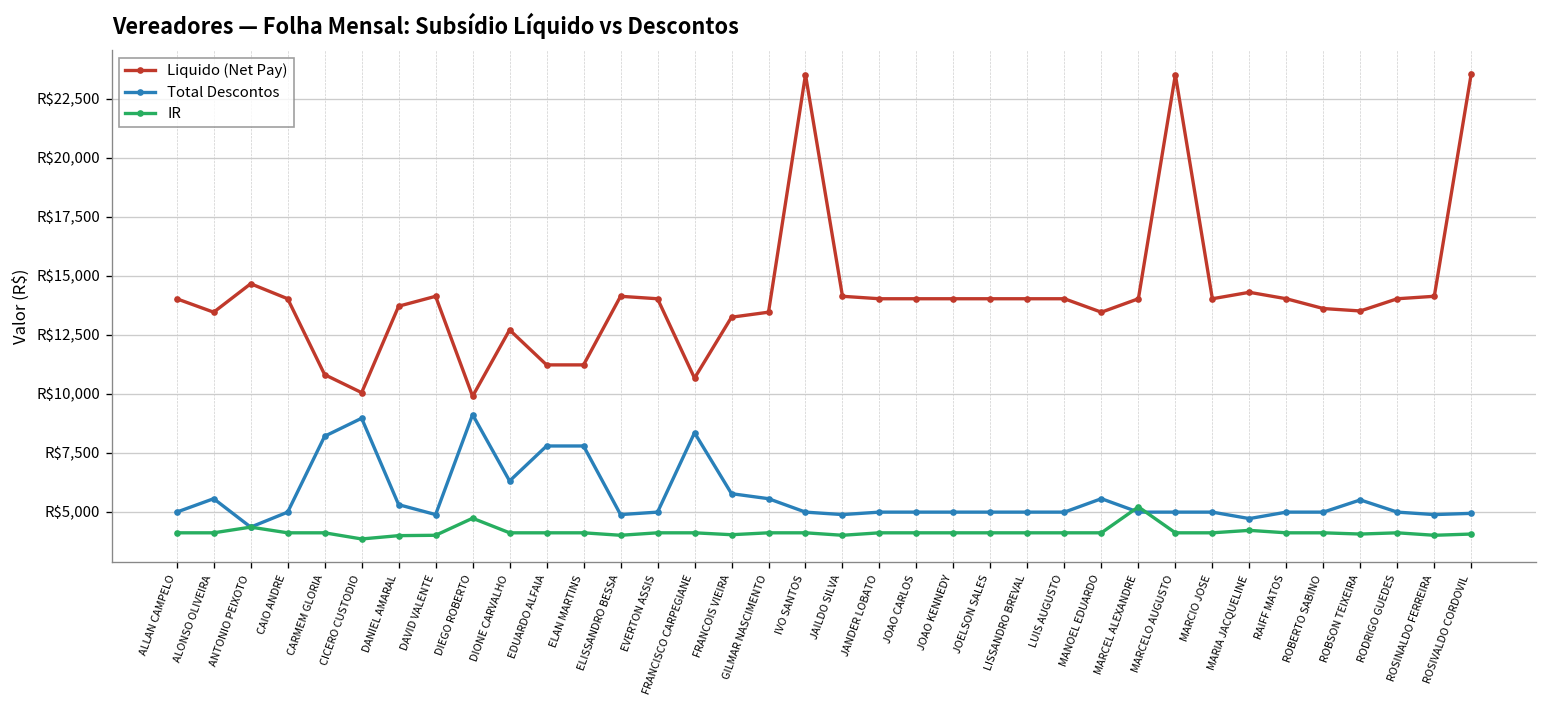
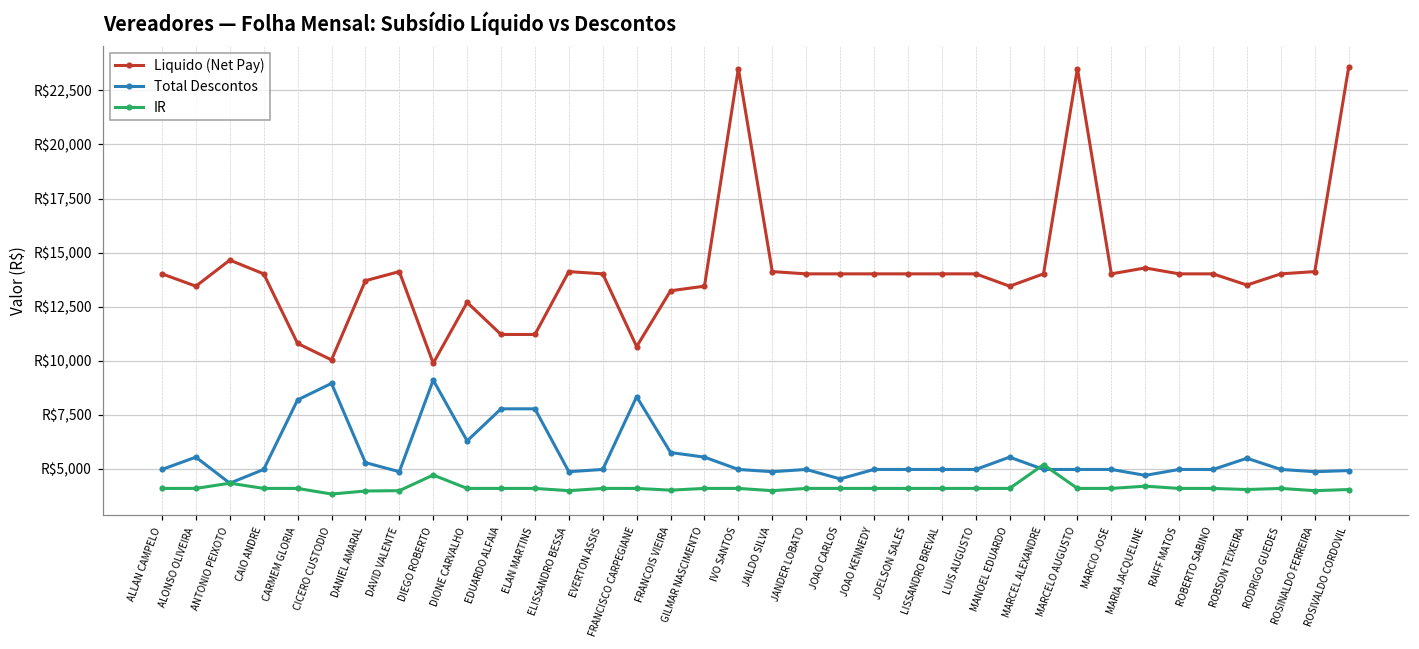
Total Descontos, JOAO CARLOS: R$5,000 -> R$4,500
Liquido (Net Pay), ROBERTO SABINO: R$13,600 -> R$14,000
